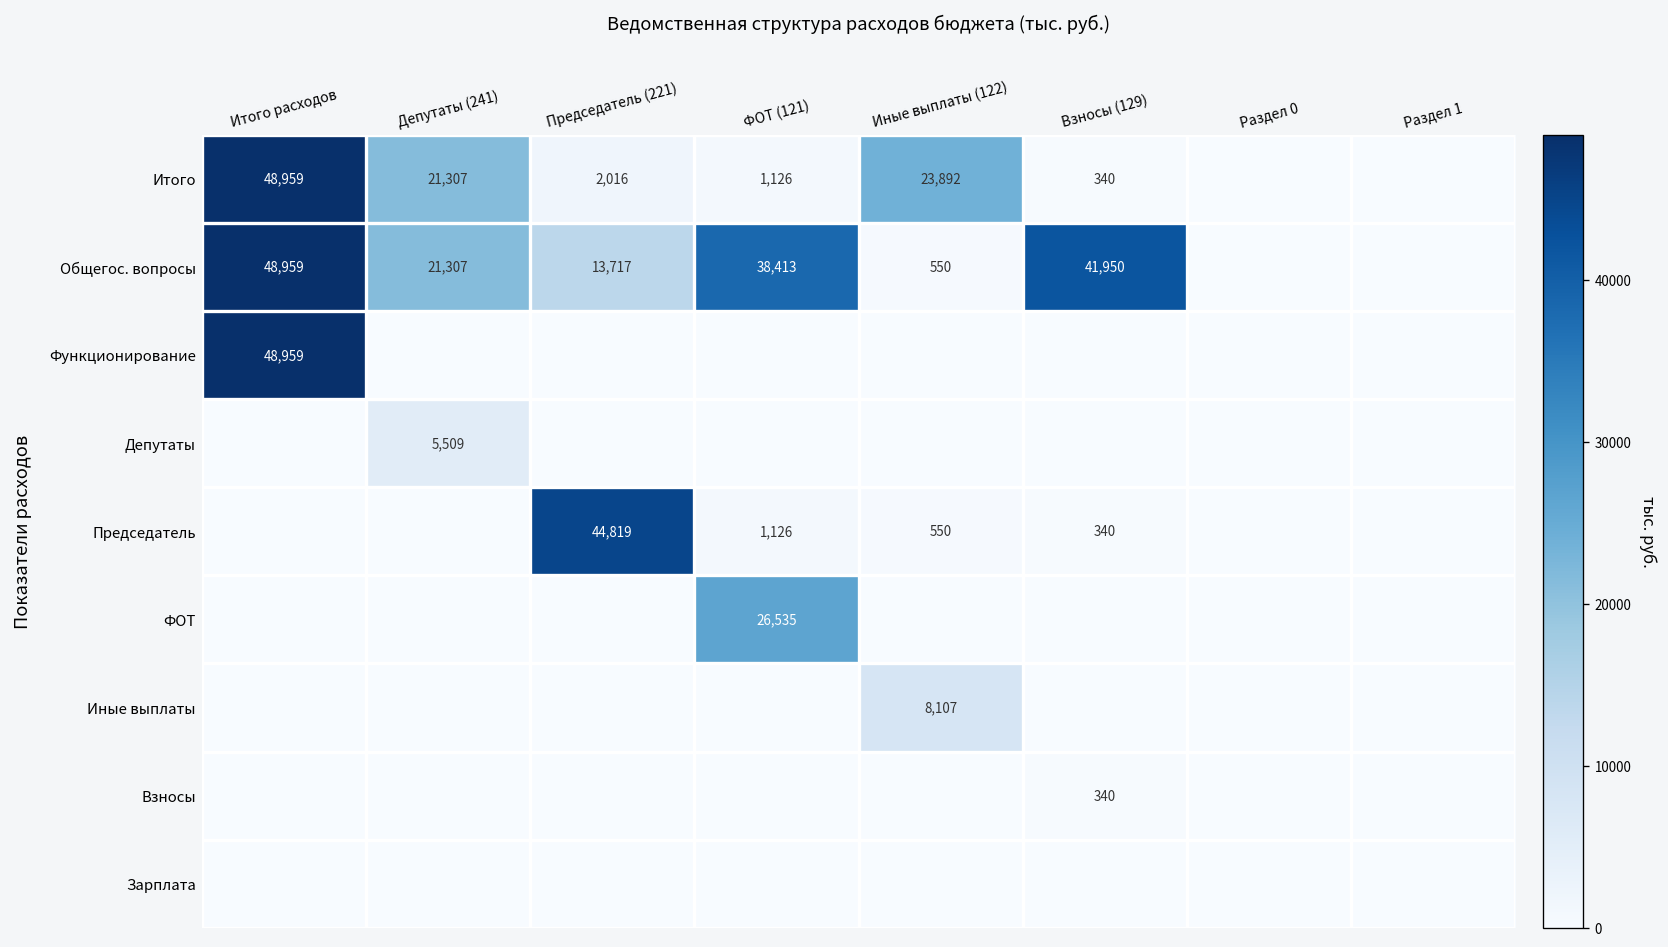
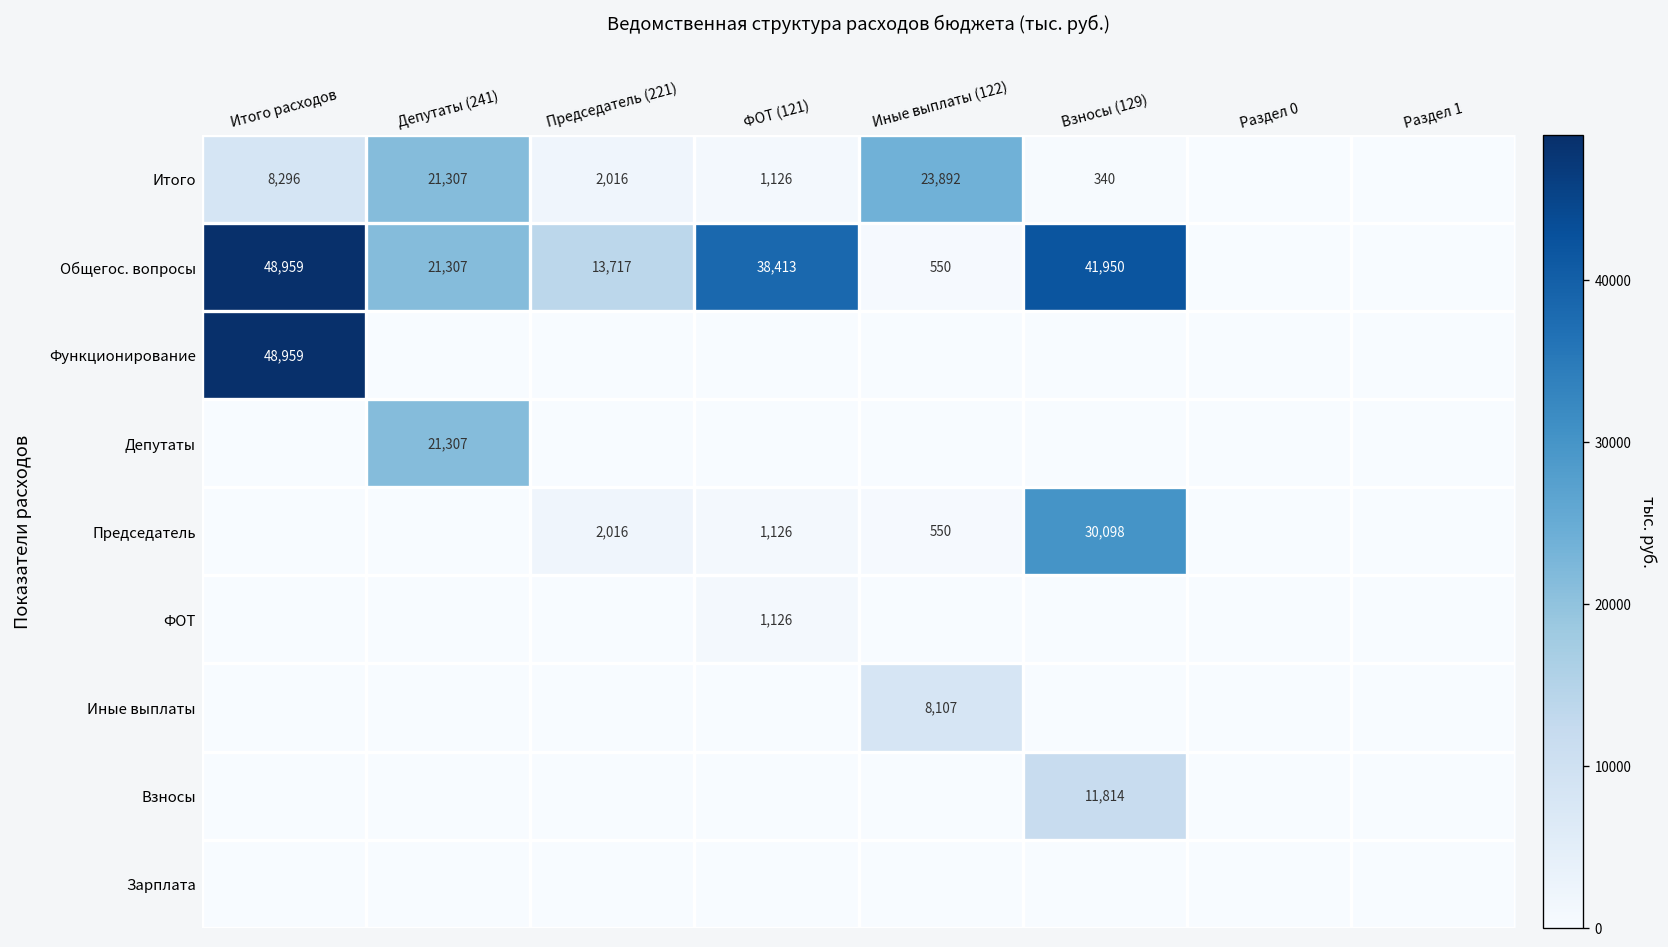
Итого, Итого расходов: 48,959 -> 8,296
Депутаты, Депутаты (241): 5,509 -> 21,307
Председатель, Председатель (221): 44,819 -> 2,016
Председатель, Взносы (129): 340 -> 30,098
ФОТ, ФОТ (121): 26,535 -> 1,126
Взносы, Взносы (129): 340 -> 11,814
